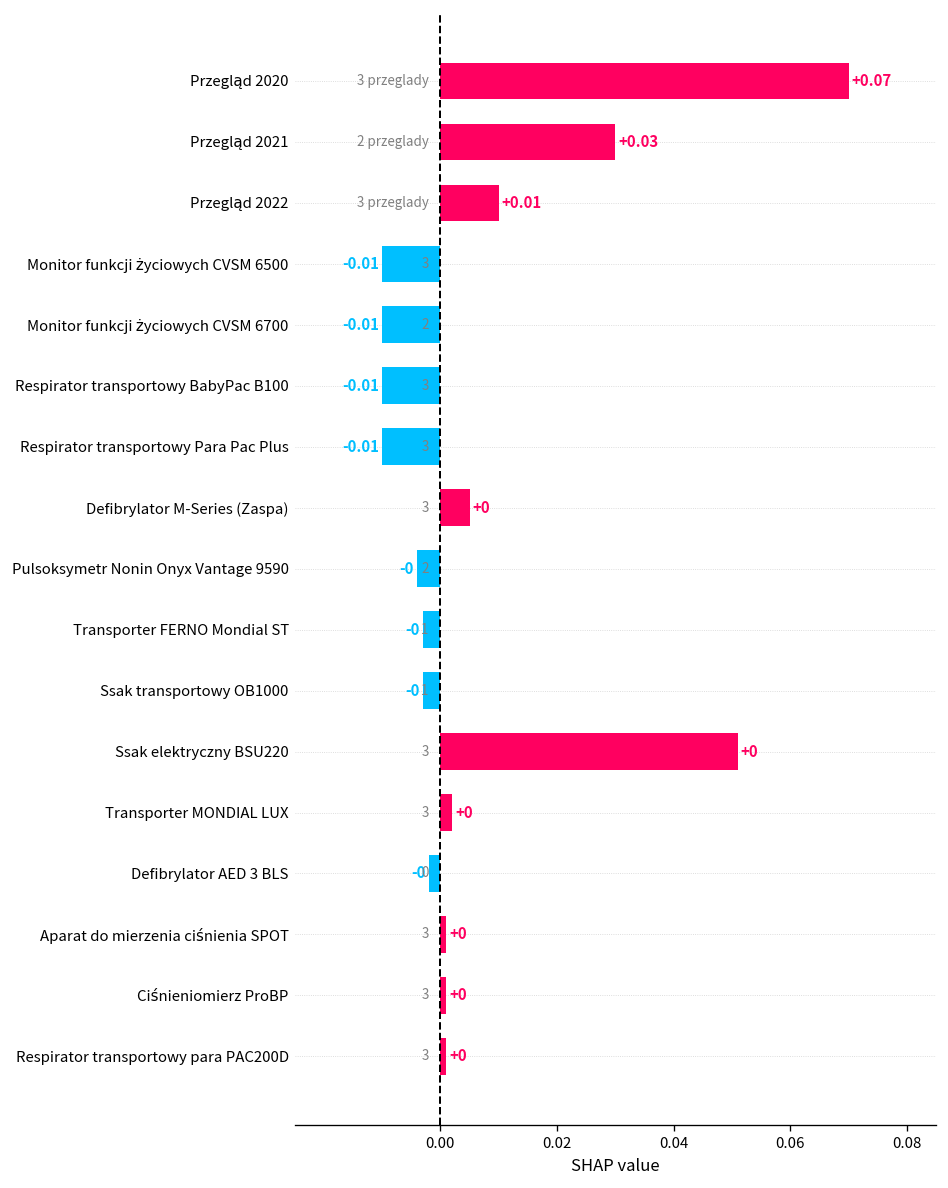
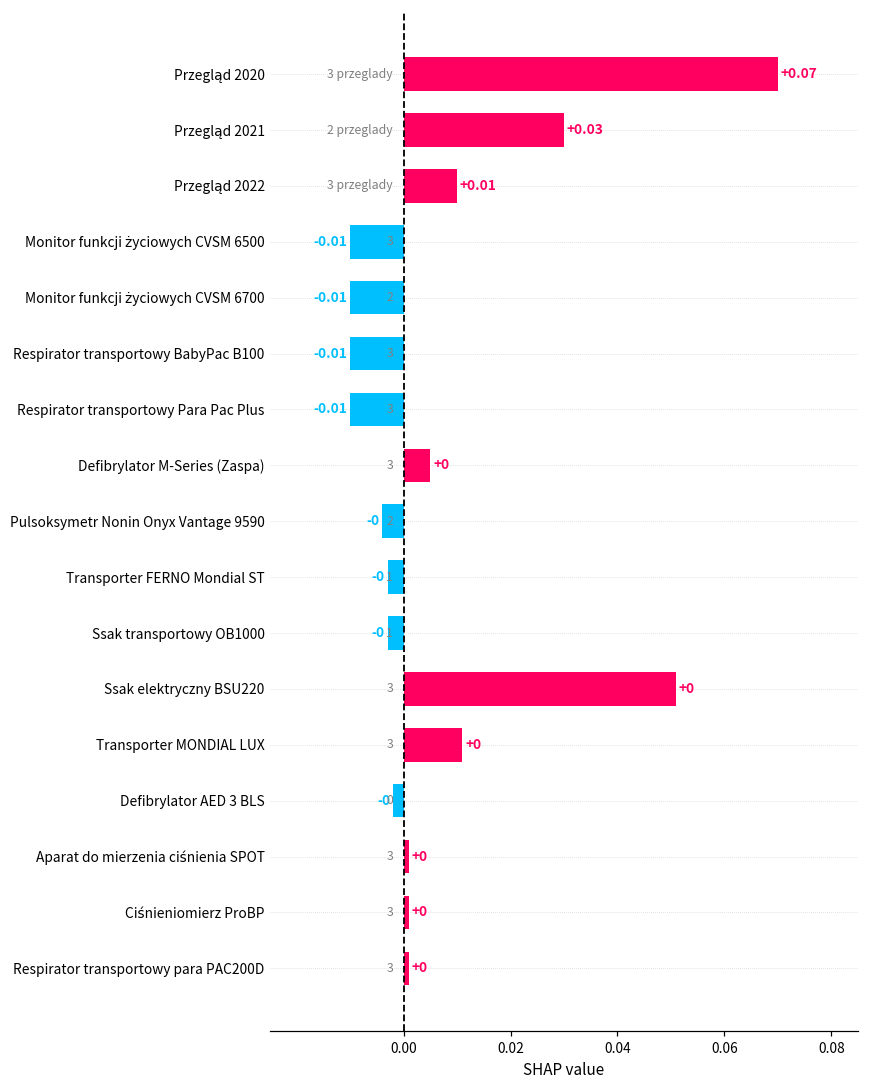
Transporter MONDIAL LUX: 0.002 -> 0.011
